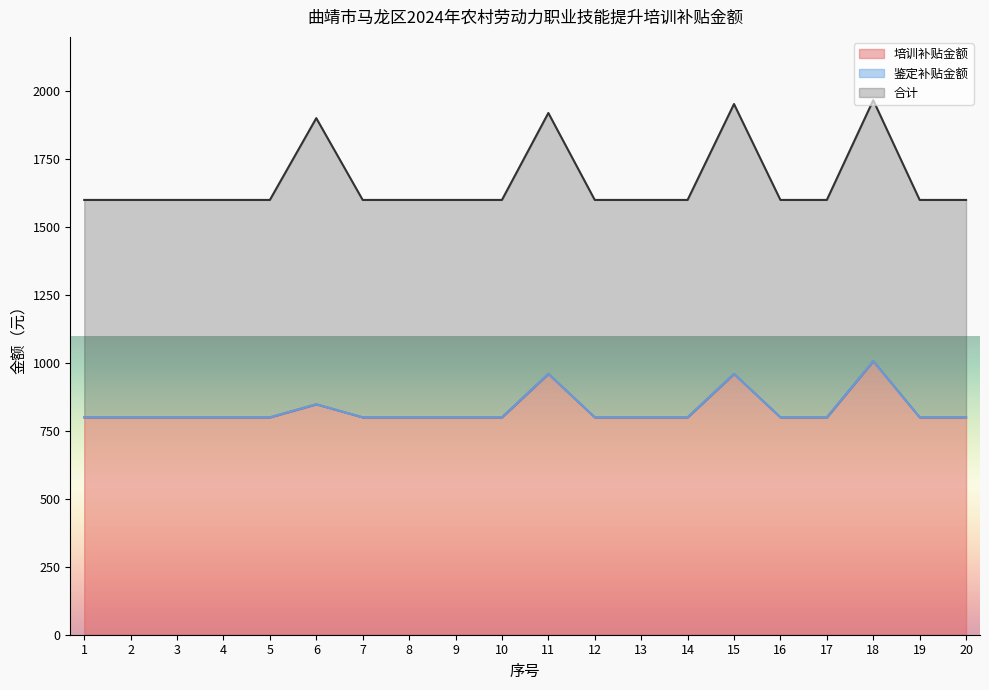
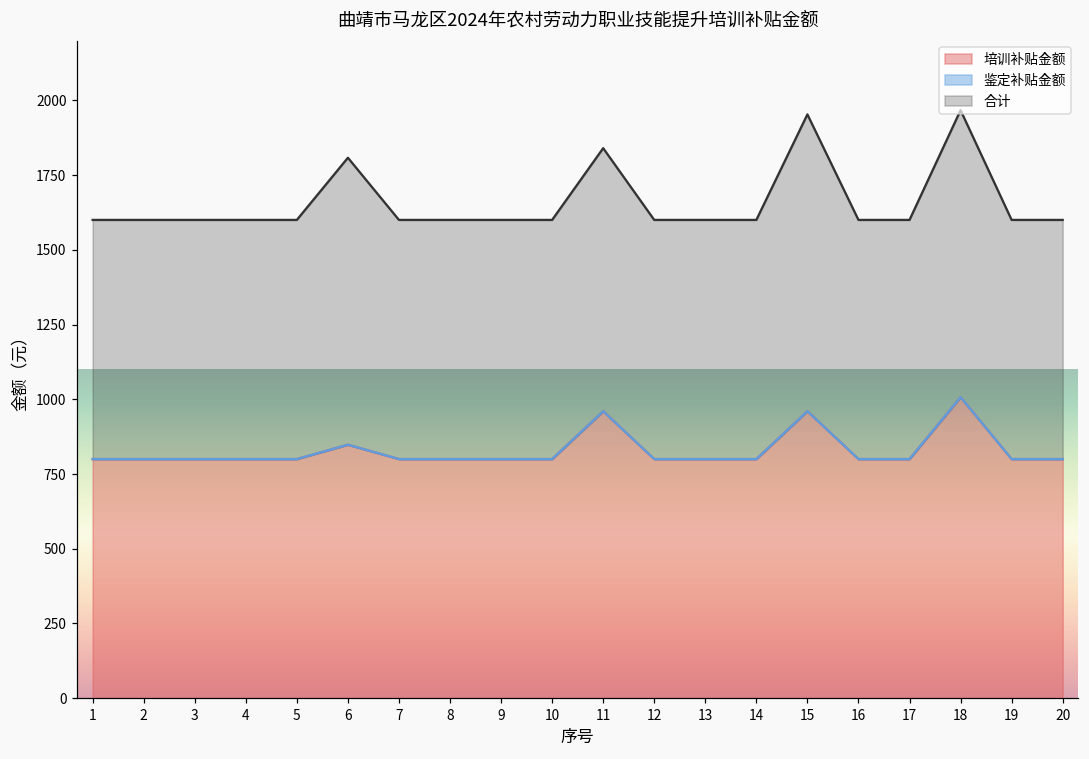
合计, 6: 1050 -> 960
合计, 11: 960 -> 880
